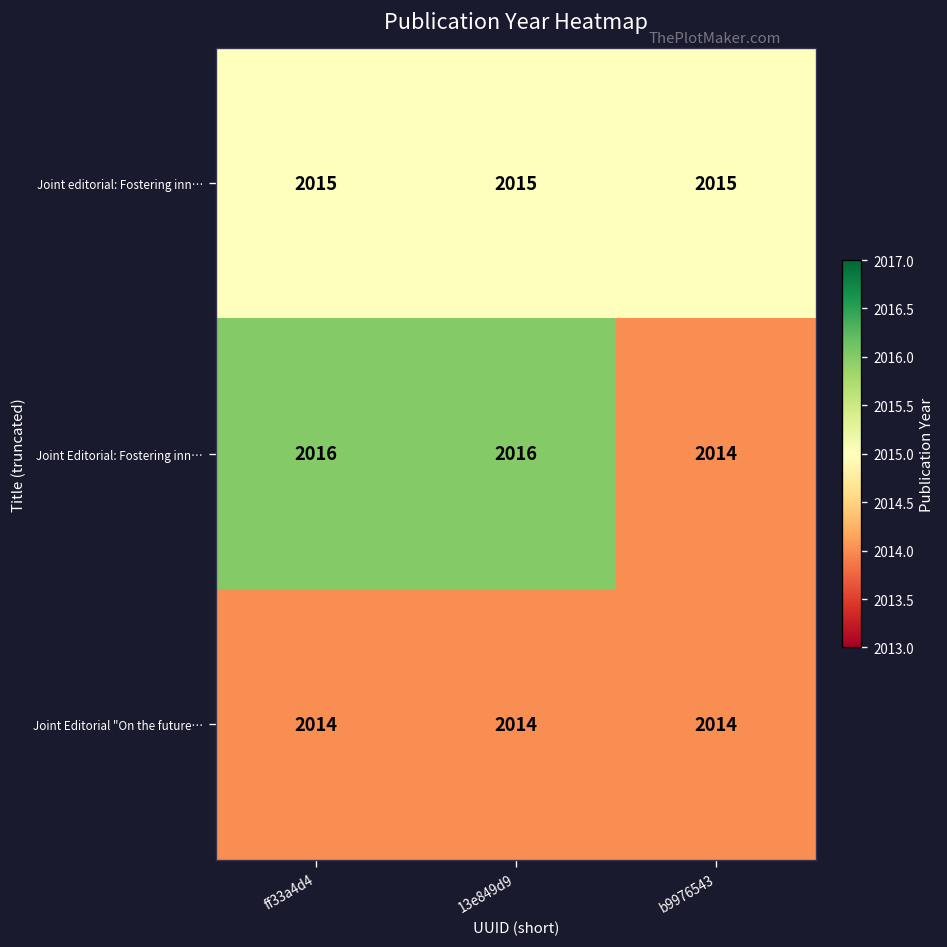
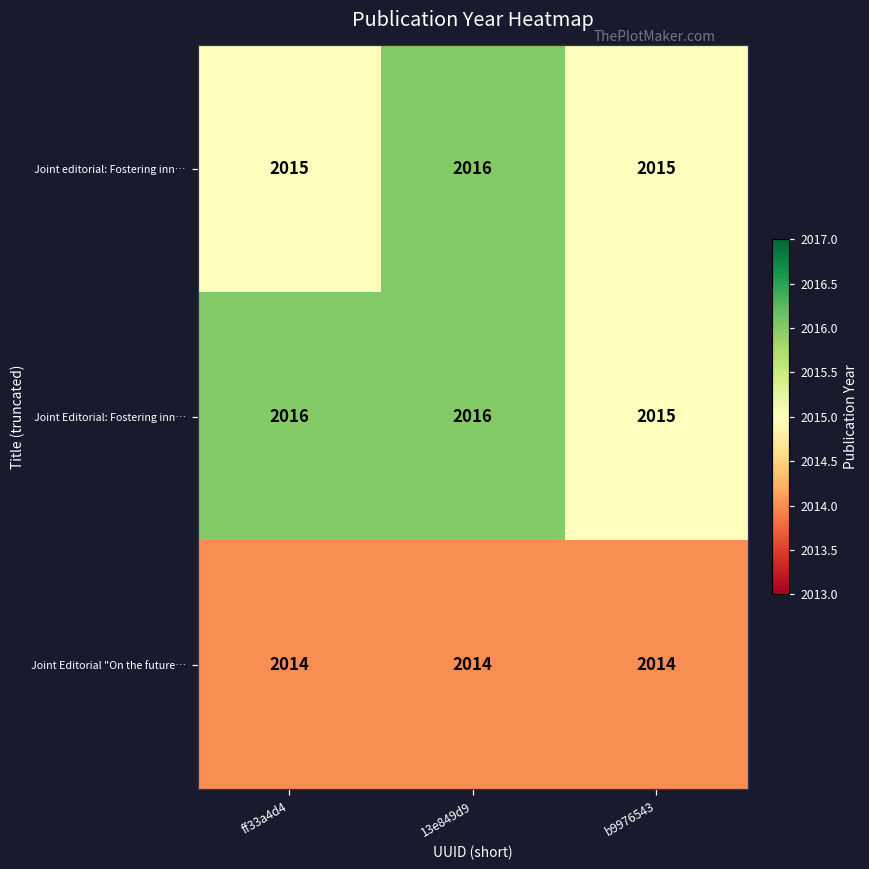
Joint editorial: Fostering inn…, 13e849d9: 2015 -> 2016
Joint Editorial: Fostering inn…, b9976543: 2014 -> 2015
